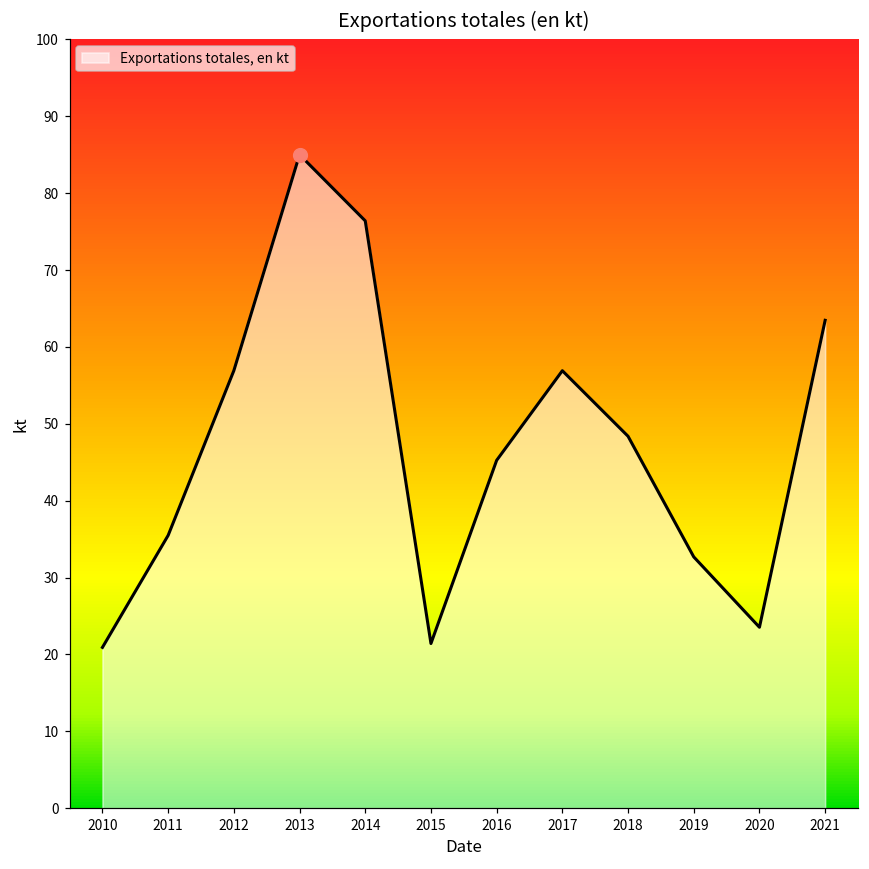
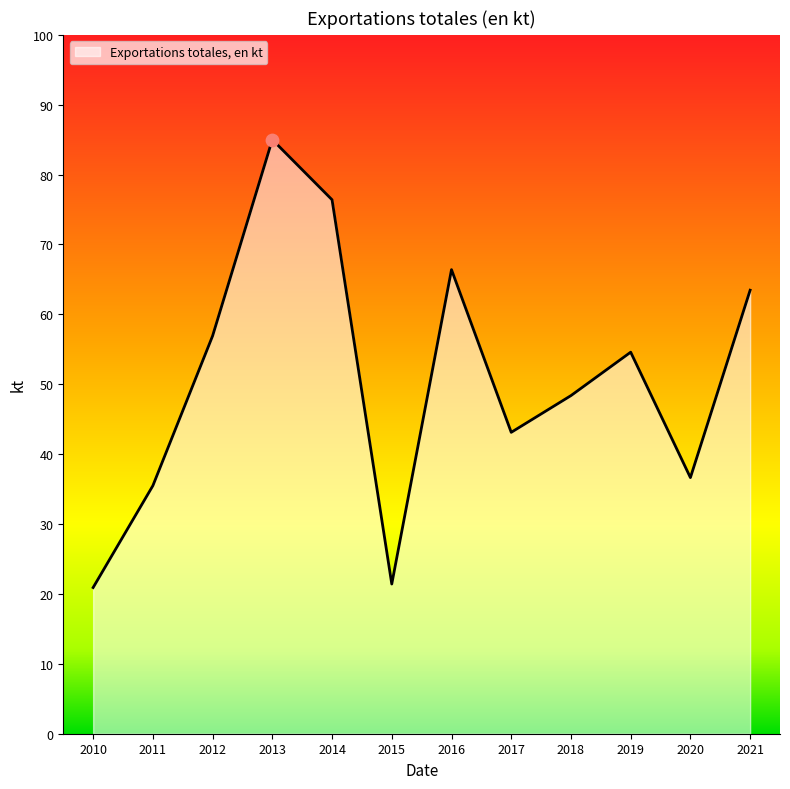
Exportations totales, en kt, 2016: 45 -> 66
Exportations totales, en kt, 2017: 57 -> 43
Exportations totales, en kt, 2019: 33 -> 55
Exportations totales, en kt, 2020: 24 -> 37
